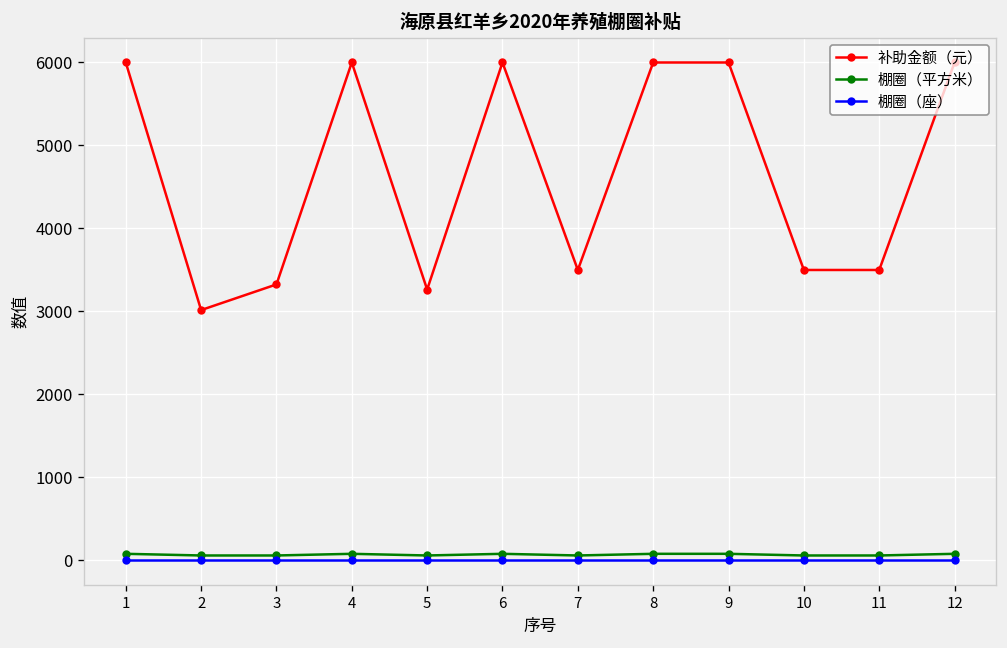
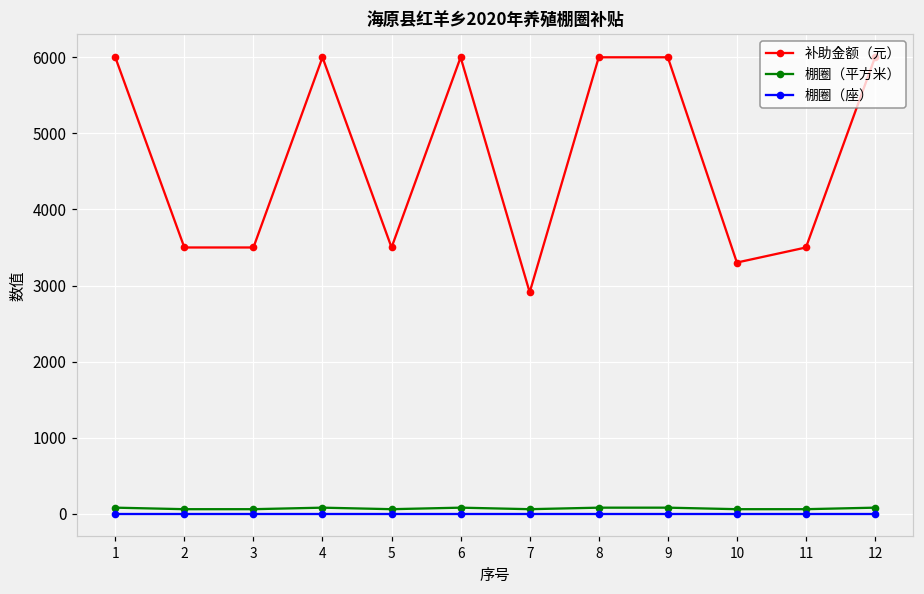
补助金额（元）, 2: 3000 -> 3500
补助金额（元）, 3: 3300 -> 3500
补助金额（元）, 5: 3300 -> 3500
补助金额（元）, 7: 3500 -> 2900
补助金额（元）, 10: 3500 -> 3300
